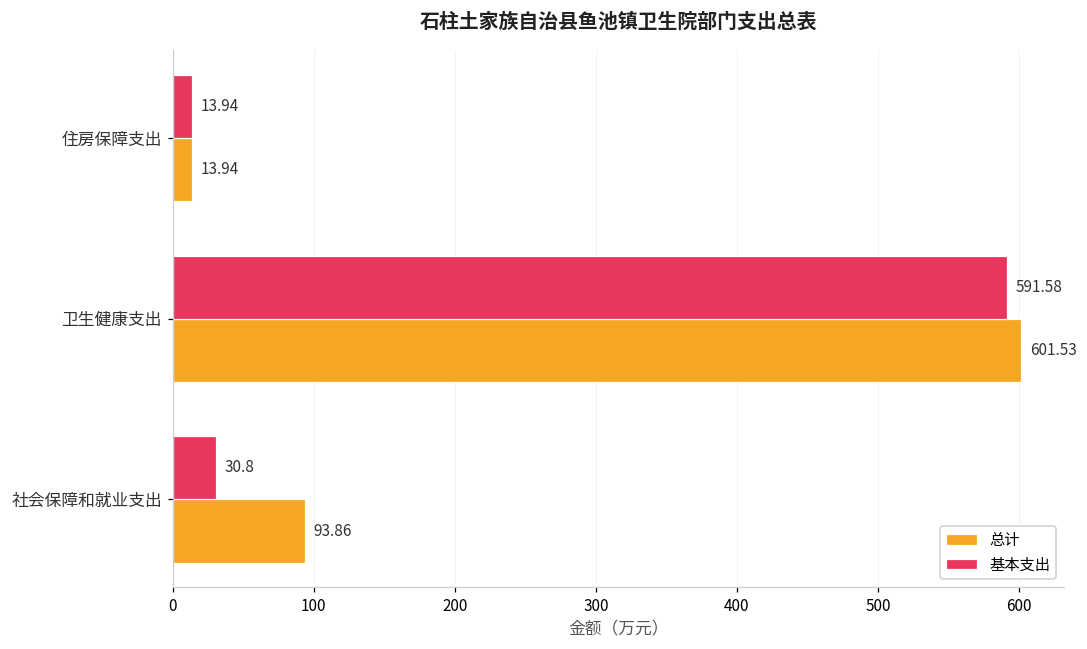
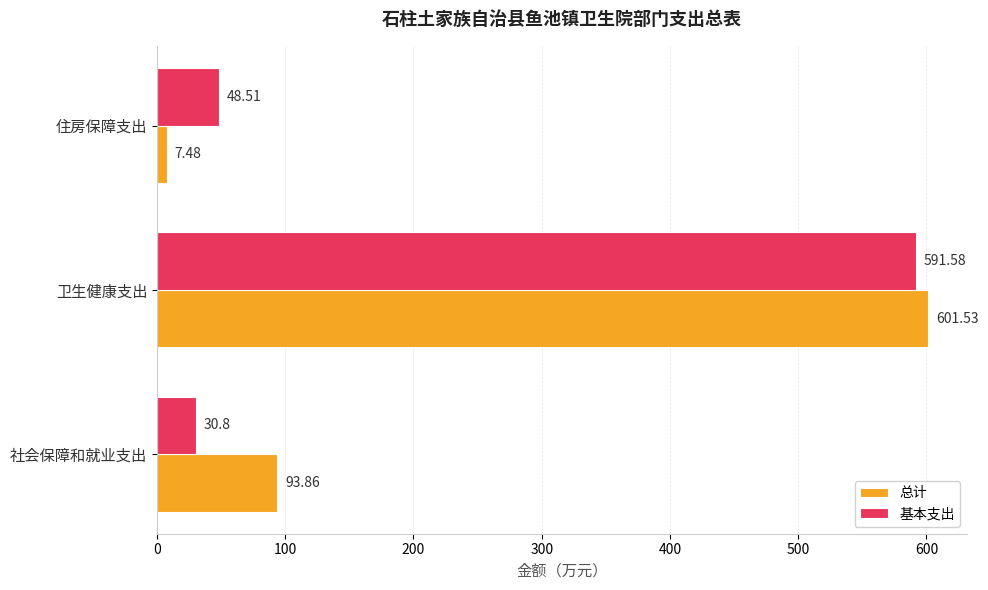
基本支出, 住房保障支出: 13.94 -> 48.51
总计, 住房保障支出: 13.94 -> 7.48
